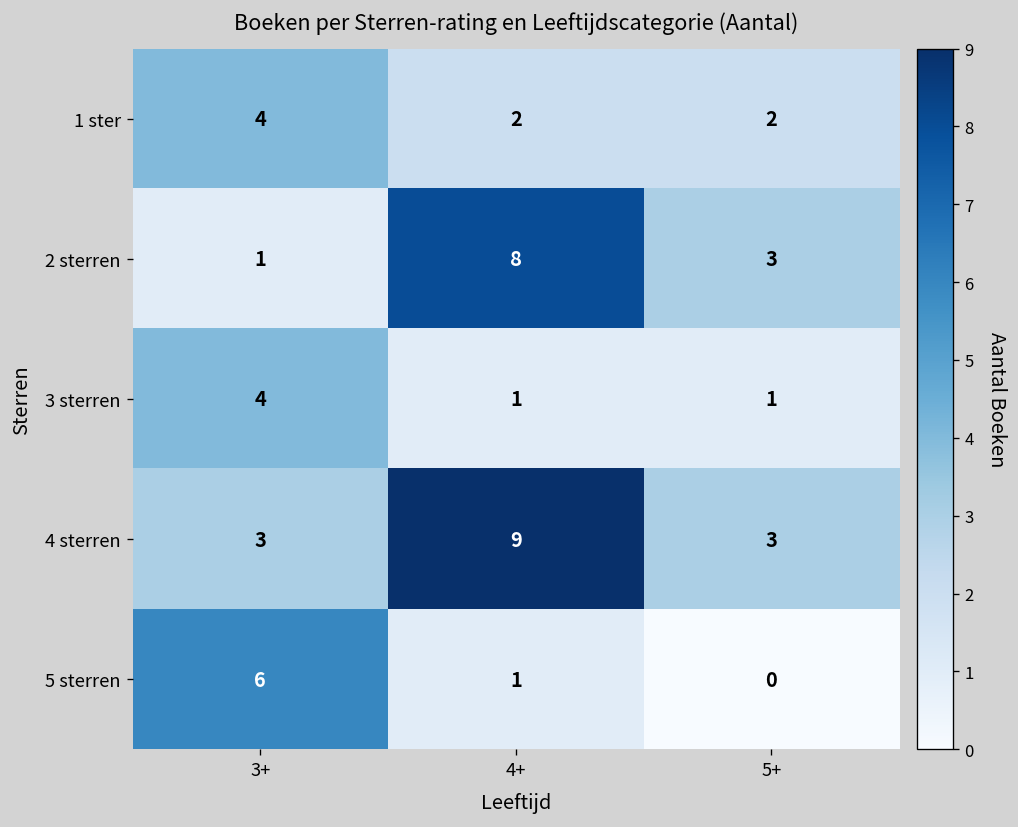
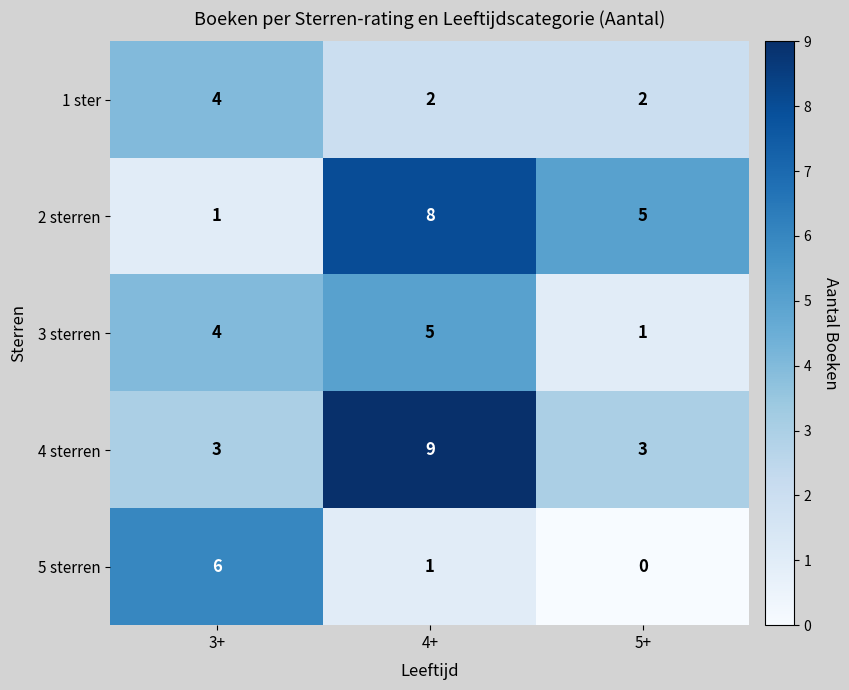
2 sterren, 5+: 3 -> 5
3 sterren, 4+: 1 -> 5
